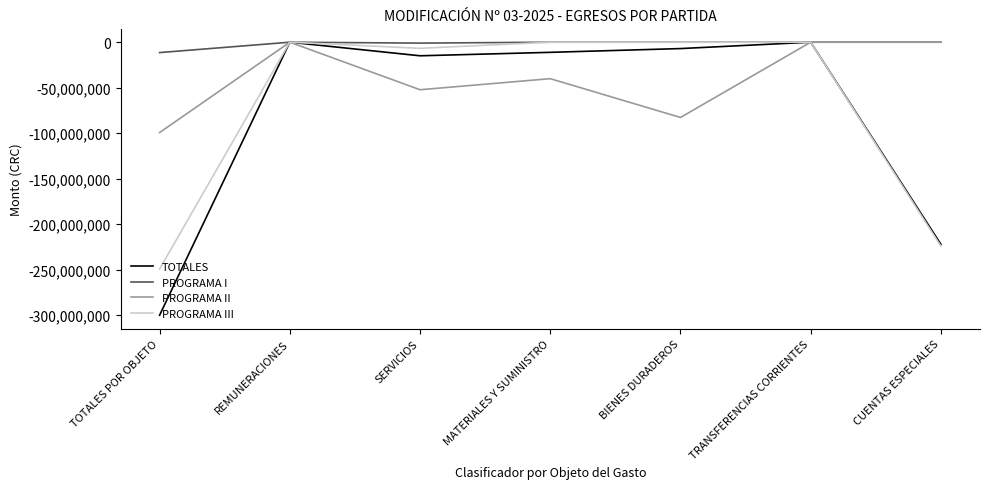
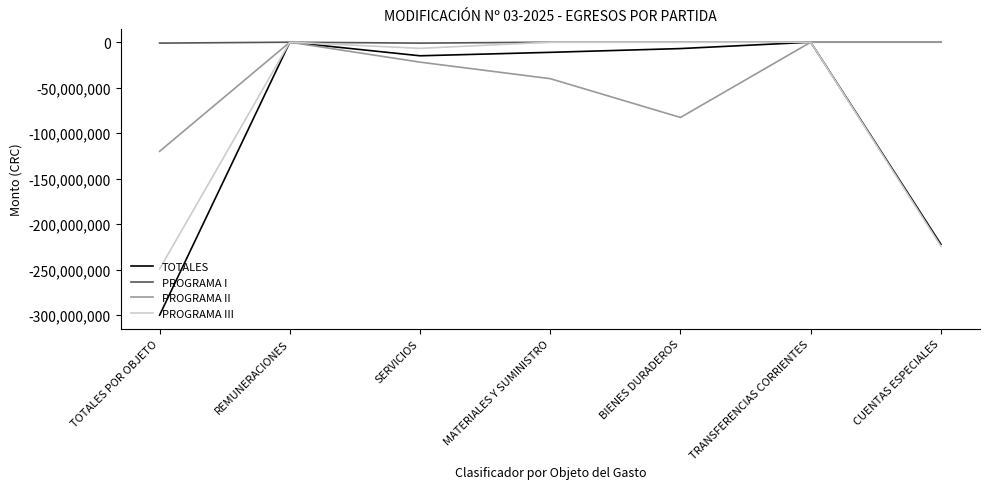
PROGRAMA I, TOTALES POR OBJETO: -10,000,000 -> 0
PROGRAMA II, TOTALES POR OBJETO: -100,000,000 -> -120,000,000
PROGRAMA II, SERVICIOS: -50,000,000 -> -20,000,000
